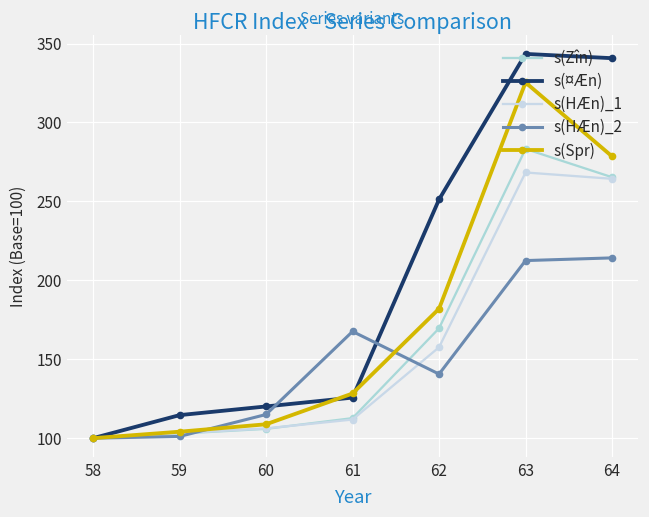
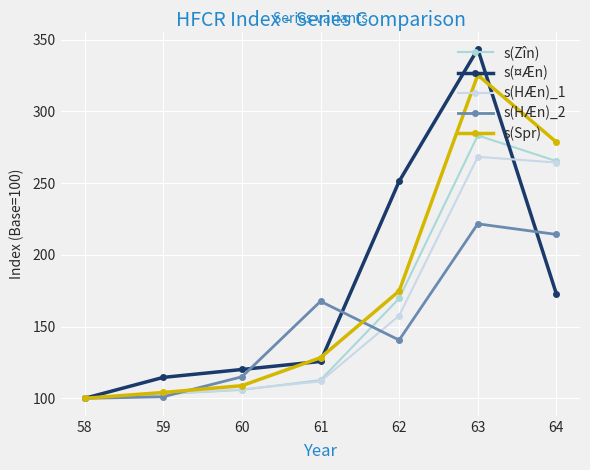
s(Spr), 62: 182 -> 175
s(HÆn)_2, 63: 213 -> 222
s(¤Æn), 64: 341 -> 173
